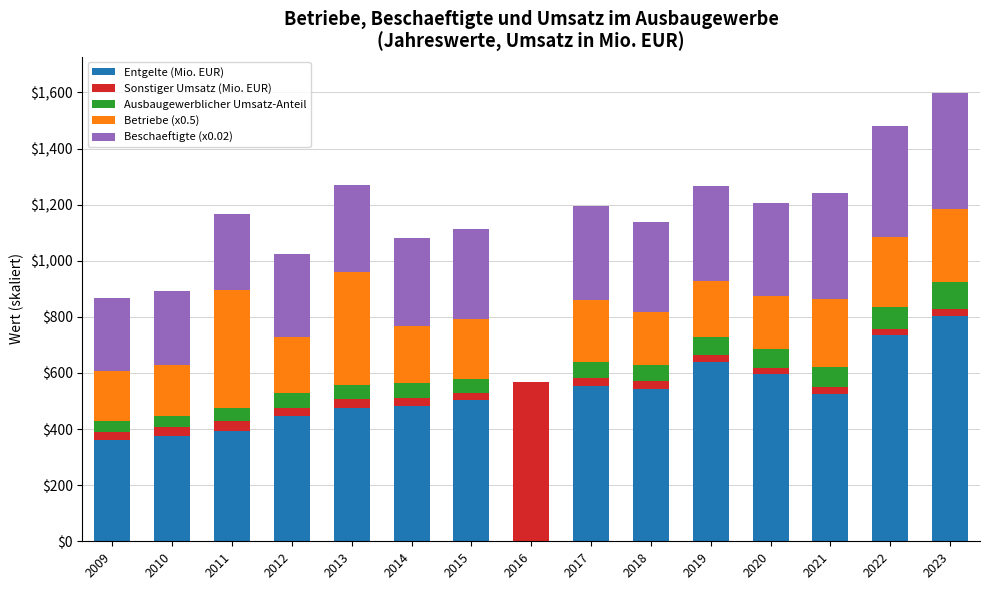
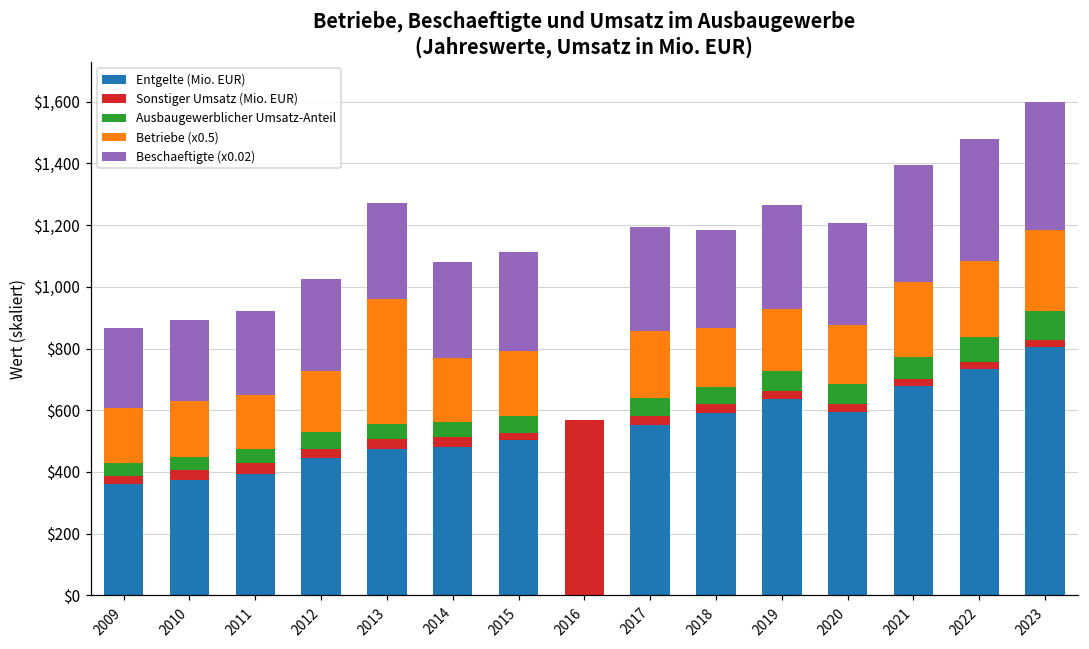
Betriebe (x0.5), 2011: $420 -> $180
Entgelte (Mio. EUR), 2018: $540 -> $590
Entgelte (Mio. EUR), 2021: $530 -> $680
